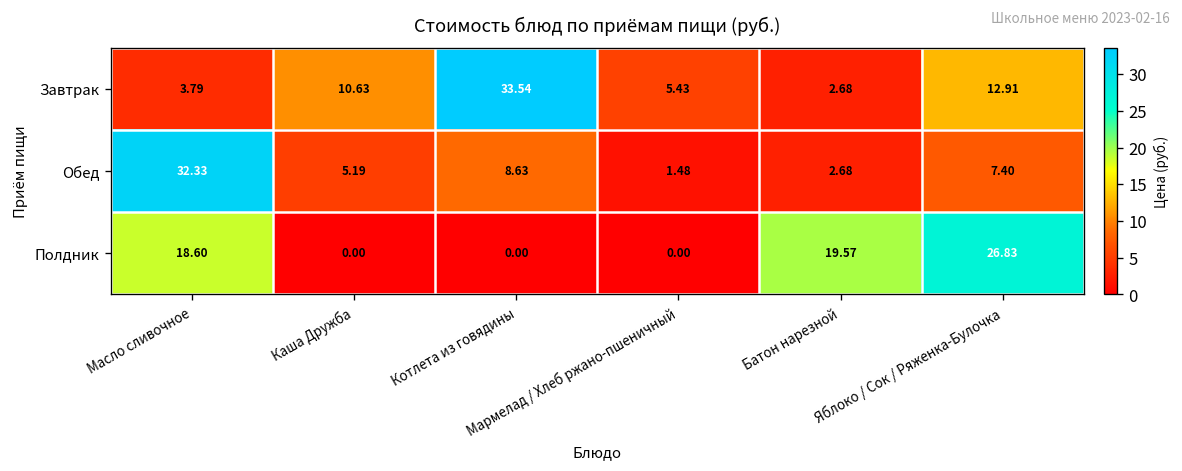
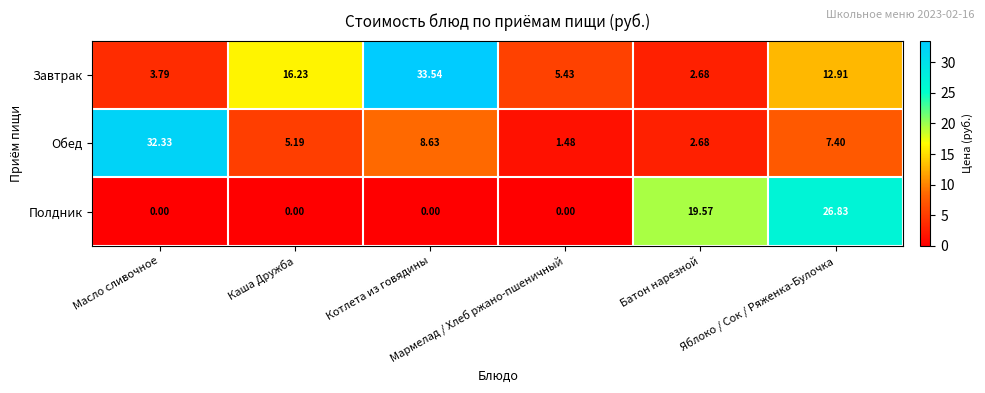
Завтрак, Каша Дружба: 10.63 -> 16.23
Полдник, Масло сливочное: 18.60 -> 0.00
